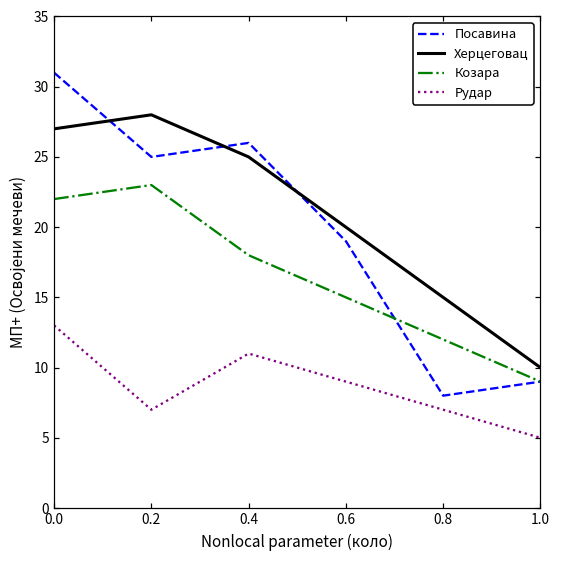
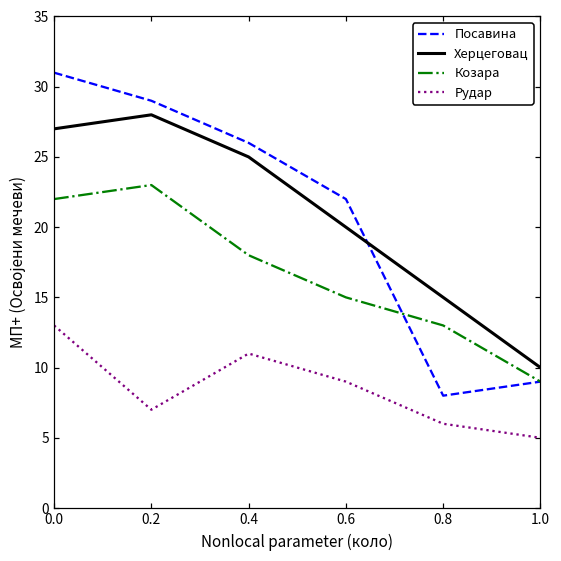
Посавина, 0.2: 25 -> 29
Посавина, 0.6: 19 -> 22
Козара, 0.8: 12 -> 13
Рудар, 0.8: 7 -> 6
